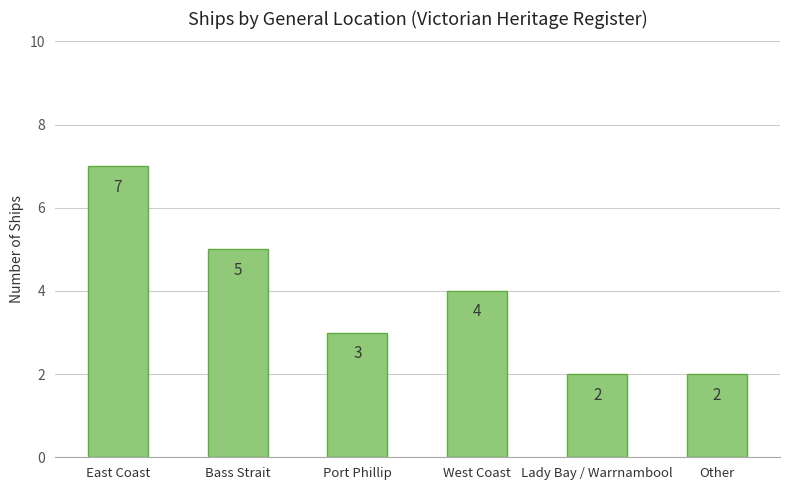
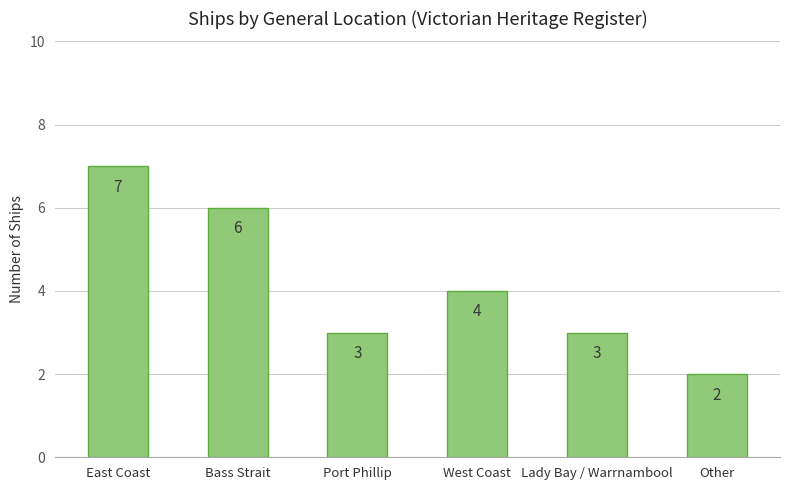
Bass Strait: 5 -> 6
Lady Bay / Warrnambool: 2 -> 3
